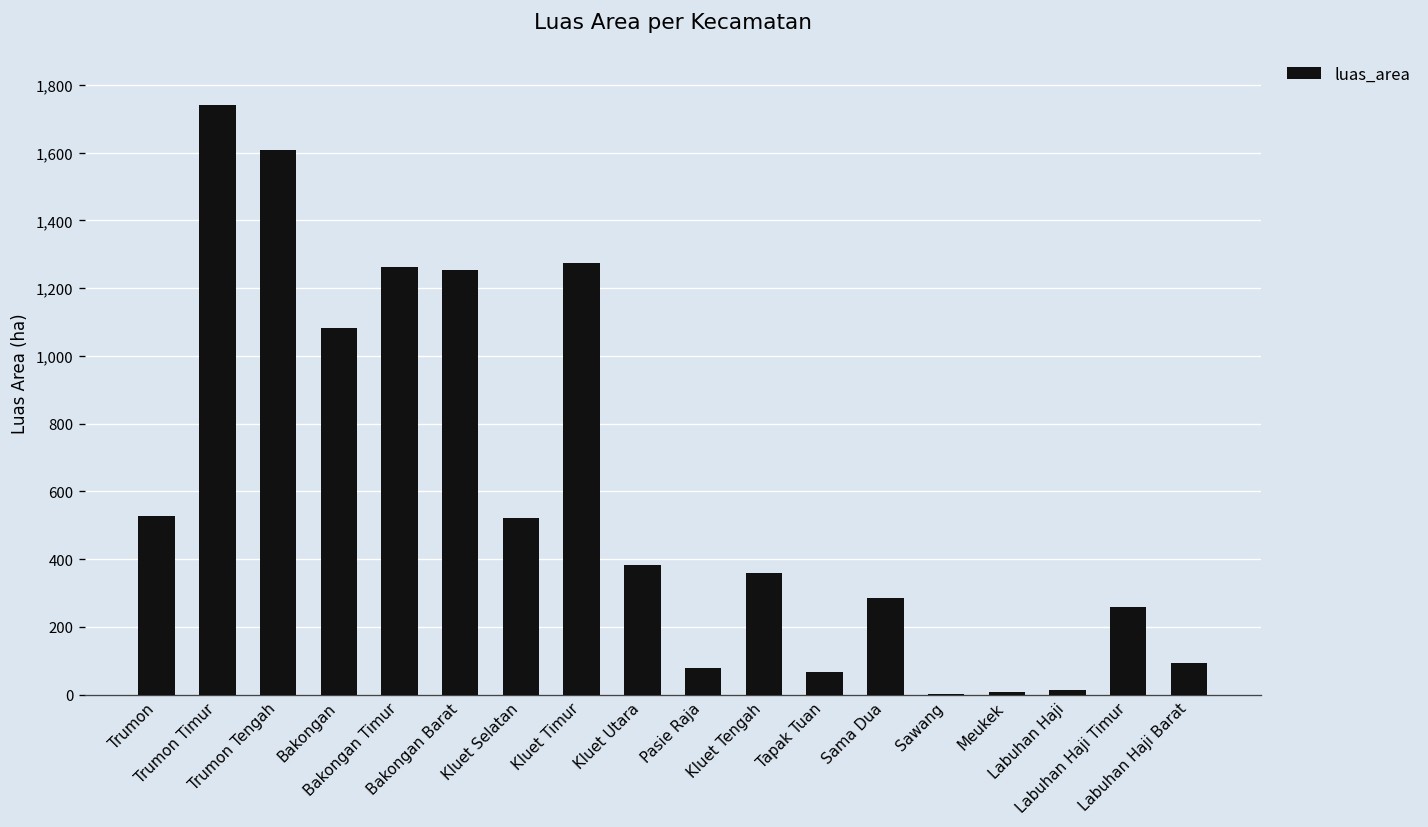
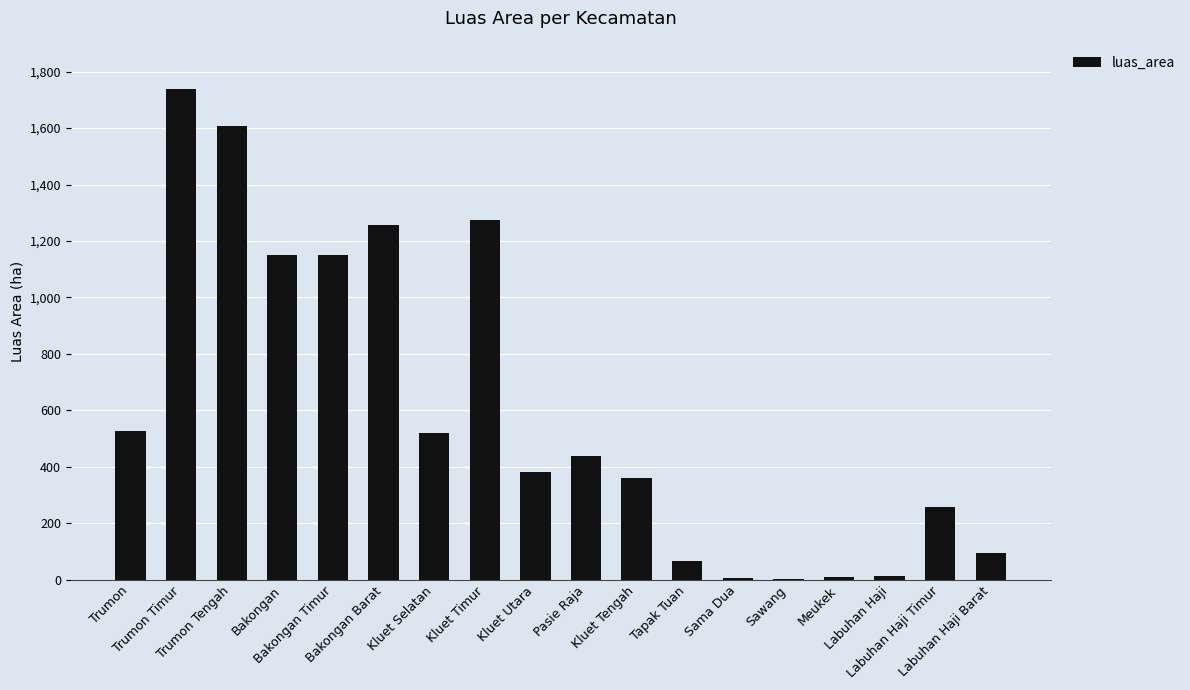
Bakongan: 1,080 -> 1,150
Bakongan Timur: 1,260 -> 1,150
Pasie Raja: 80 -> 440
Sama Dua: 280 -> 10
